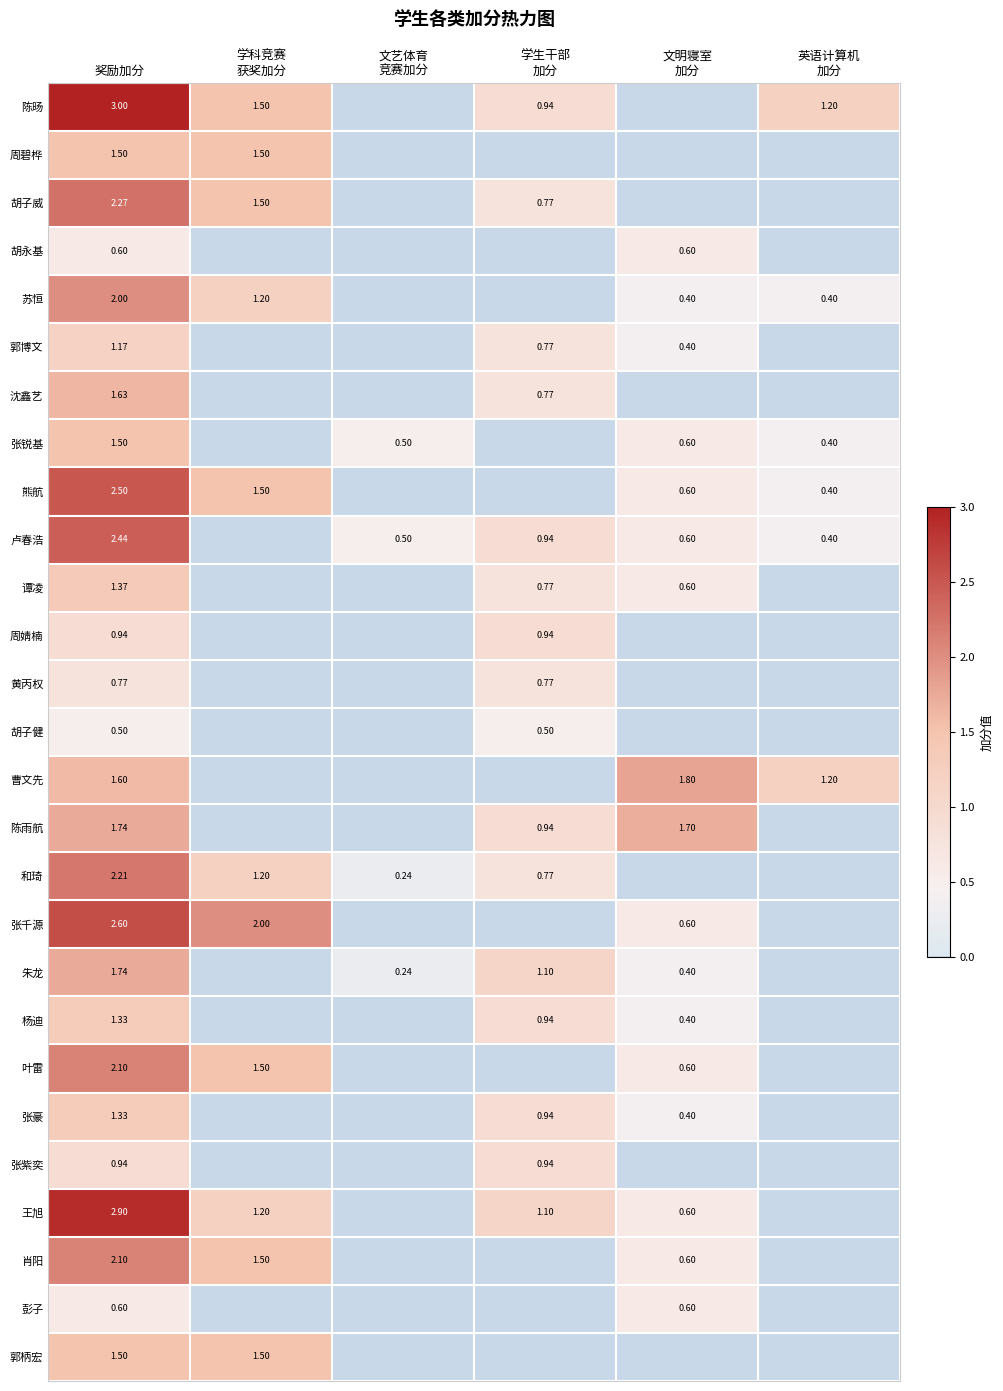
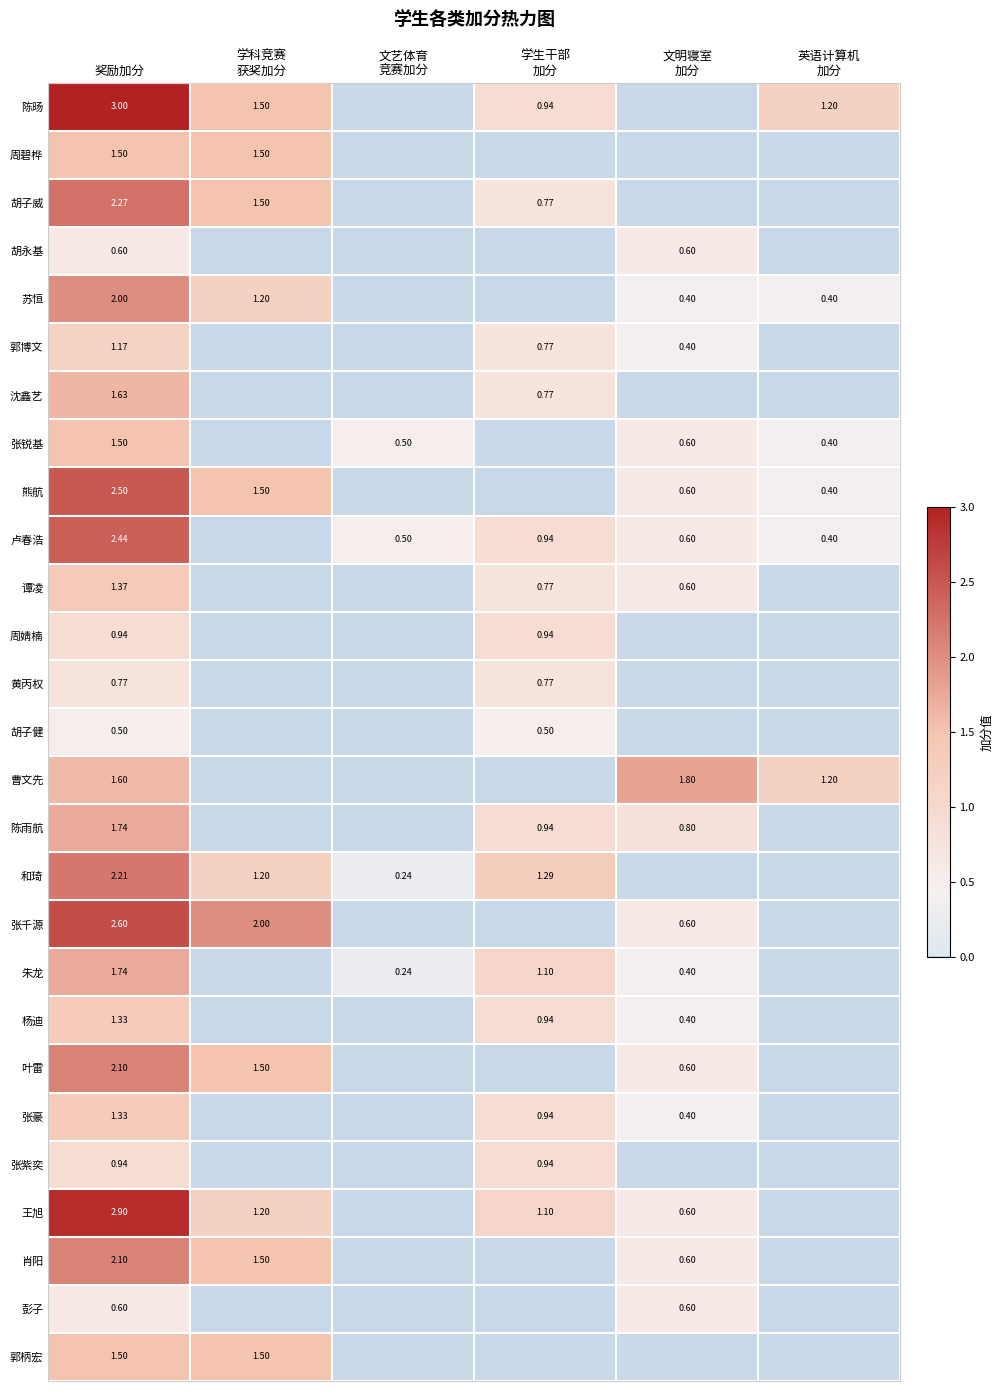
陈雨航, 文明寝室 加分: 1.70 -> 0.80
和琦, 学生干部 加分: 0.77 -> 1.29
